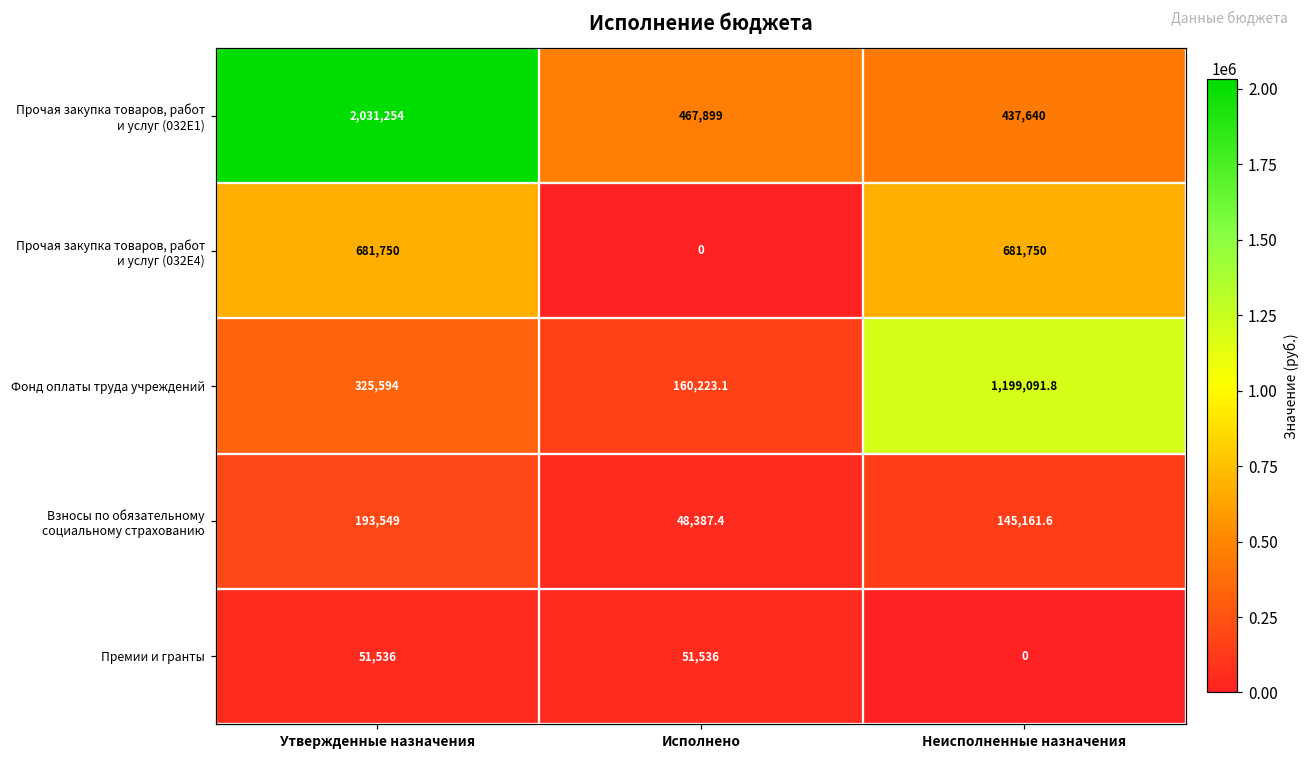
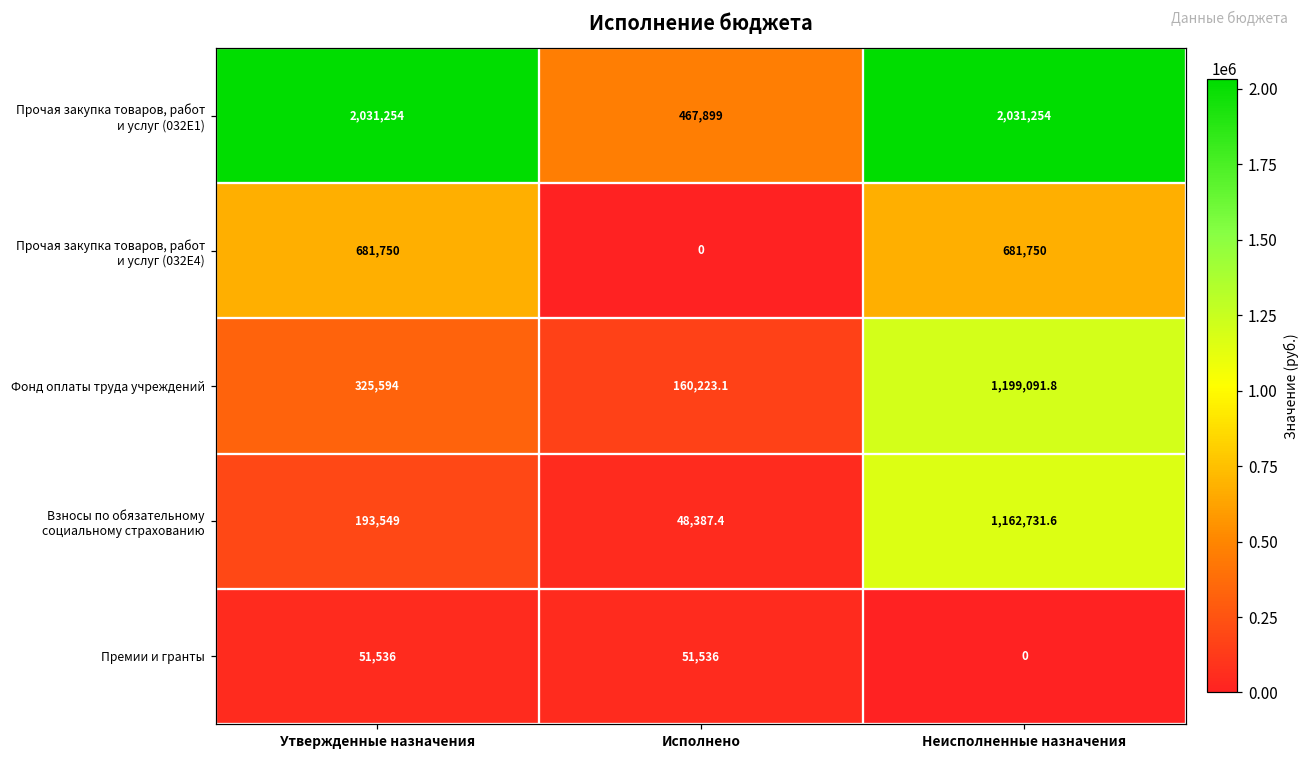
Прочая закупка товаров, работ и услуг (032E1), Неисполненные назначения: 437,640 -> 2,031,254
Взносы по обязательному социальному страхованию, Неисполненные назначения: 145,161.6 -> 1,162,731.6
